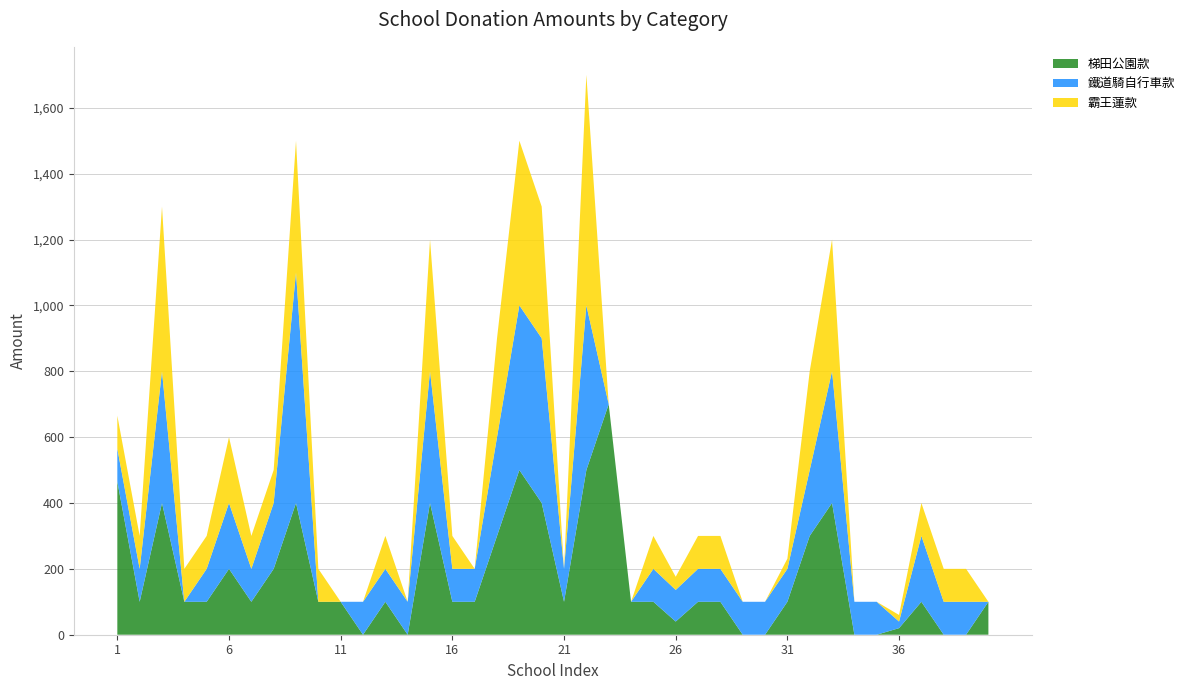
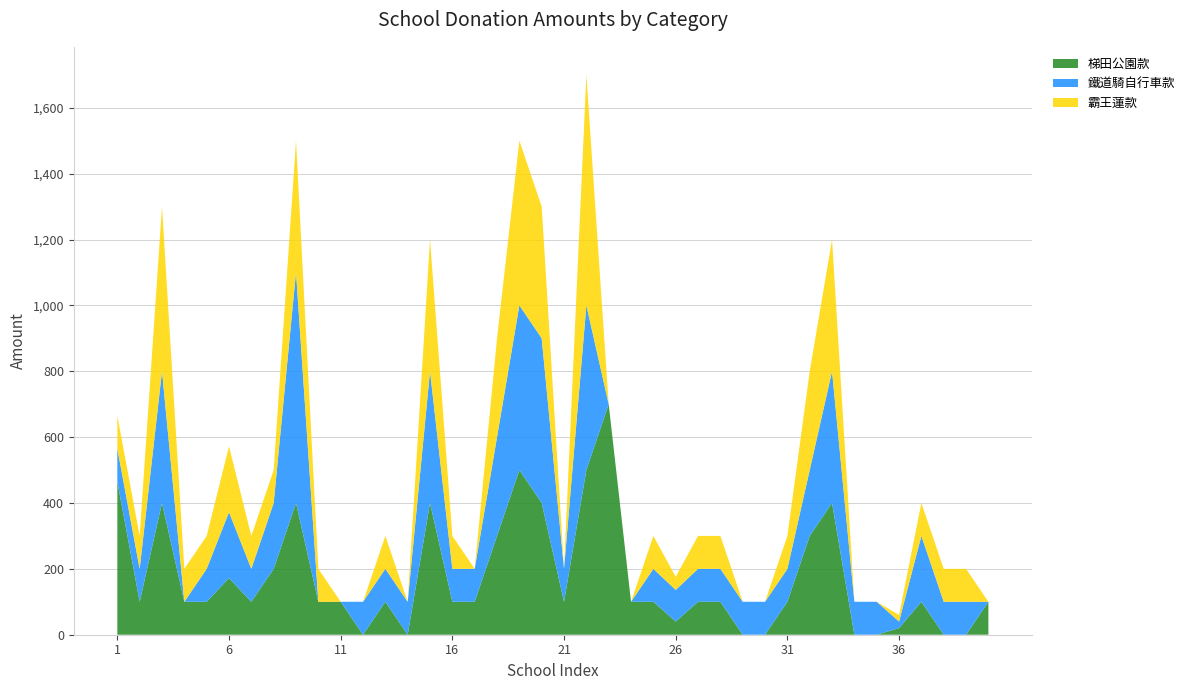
梯田公園款, 6: 200 -> 170
霸王蓮款, 31: 30 -> 100
